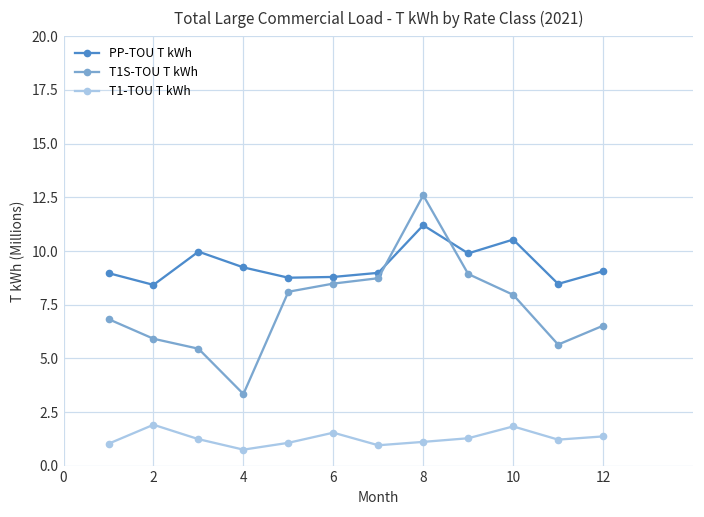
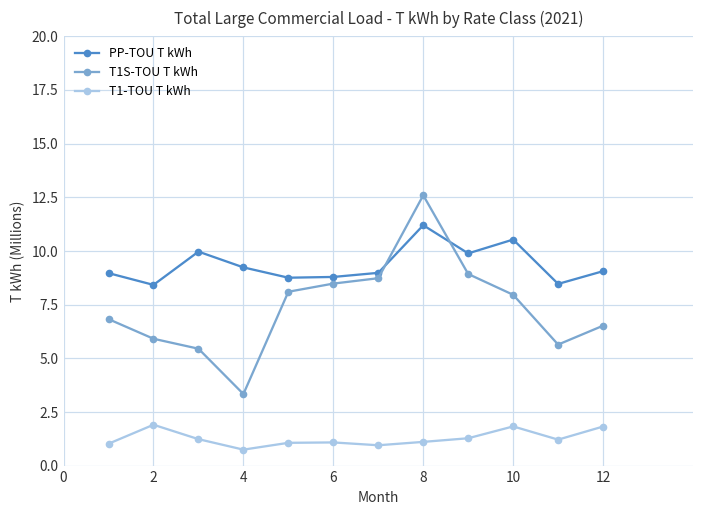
T1-TOU T kWh, 6: 1.5 -> 1.1
T1-TOU T kWh, 12: 1.4 -> 1.8
